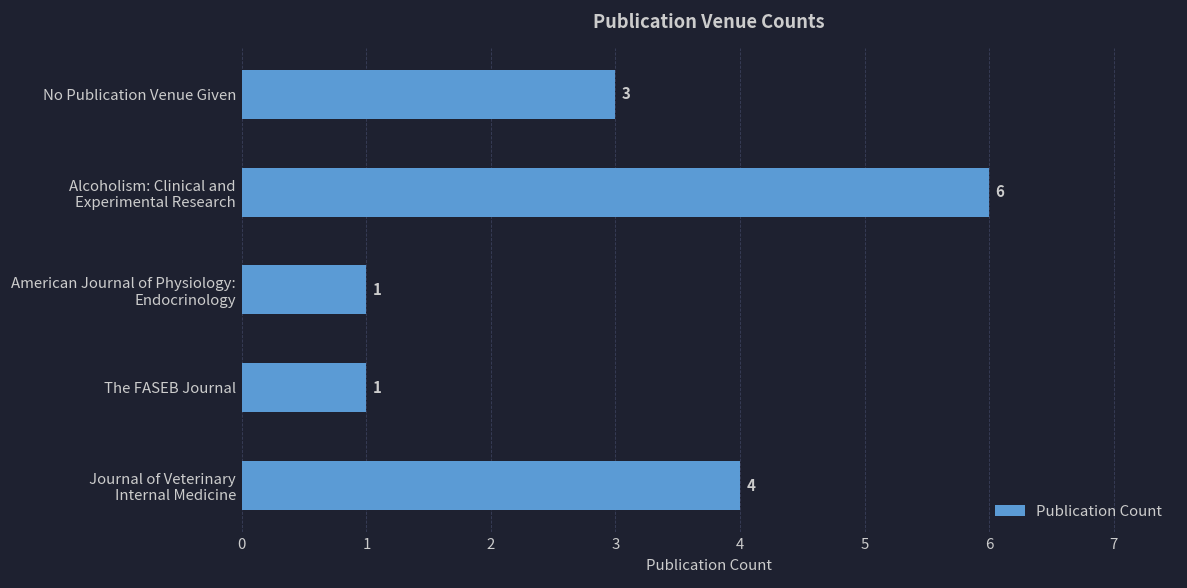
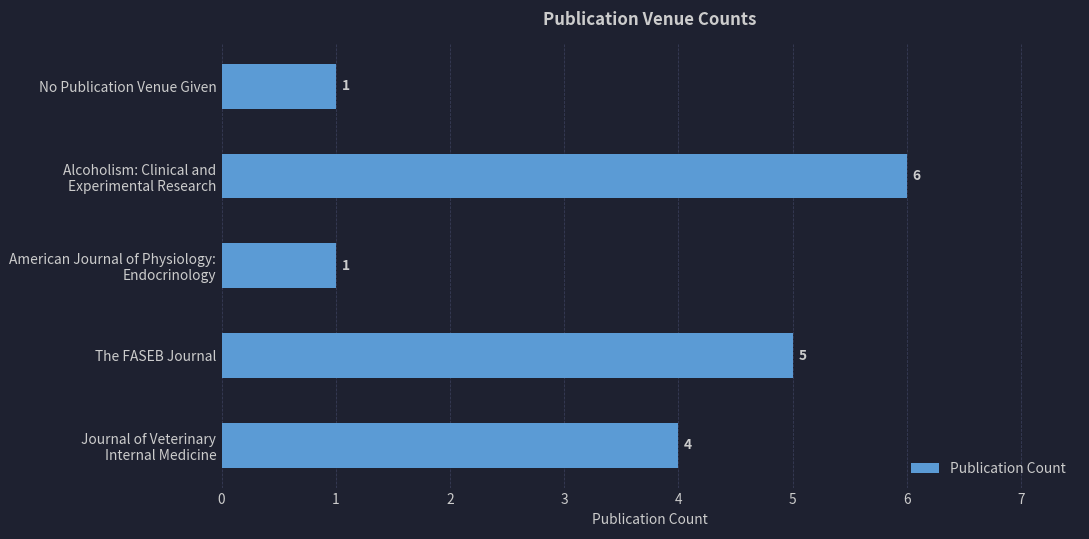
No Publication Venue Given: 3 -> 1
The FASEB Journal: 1 -> 5
